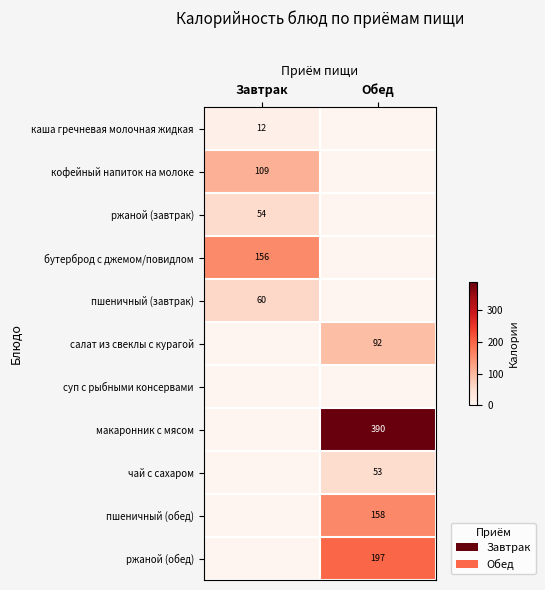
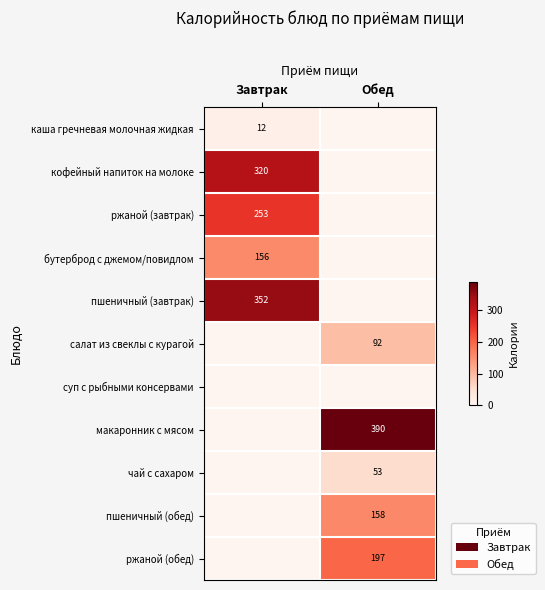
кофейный напиток на молоке, Завтрак: 109 -> 320
ржаной (завтрак), Завтрак: 54 -> 253
пшеничный (завтрак), Завтрак: 60 -> 352
